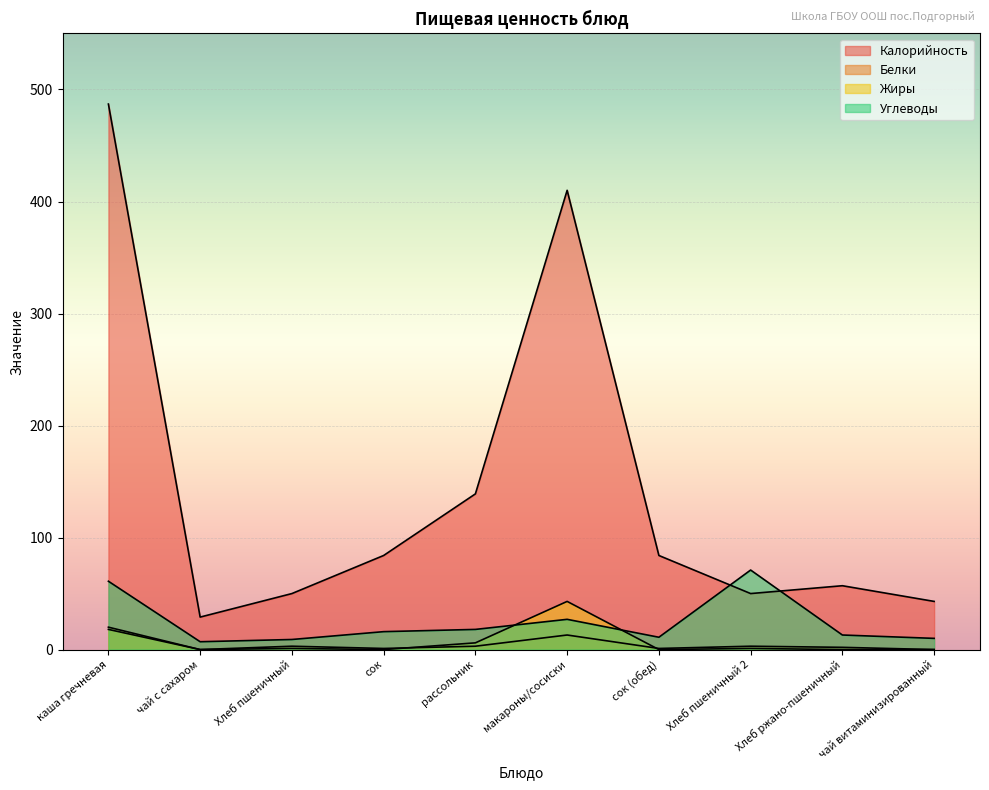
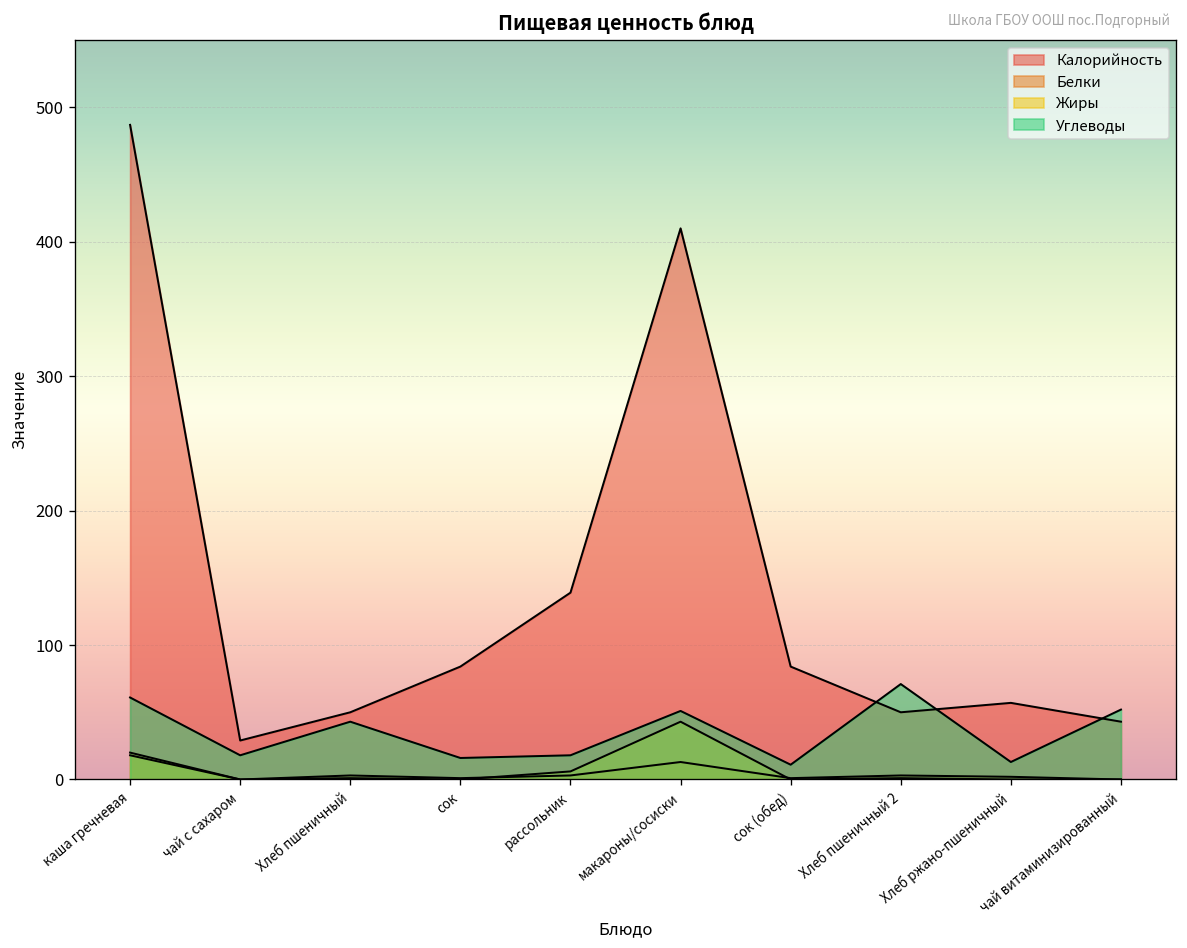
Углеводы, чай с сахаром: 7 -> 18
Углеводы, Хлеб пшеничный: 9 -> 43
Углеводы, макароны/сосиски: 27 -> 51
Углеводы, чай витаминизированный: 10 -> 52
